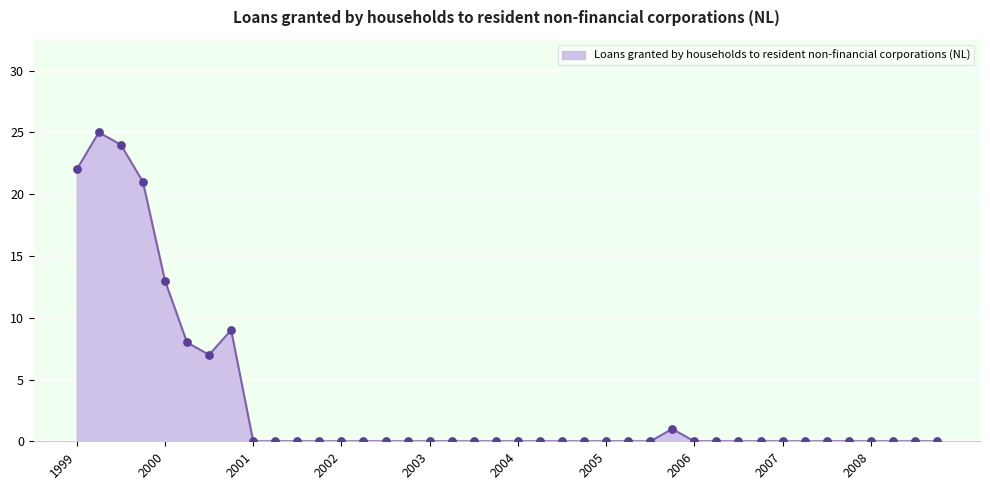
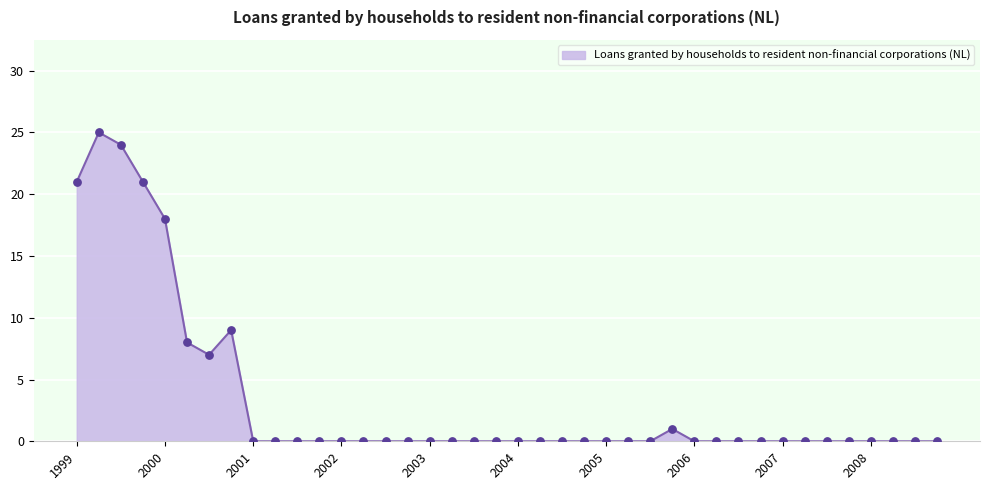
1999: 22 -> 21
2000: 13 -> 18
